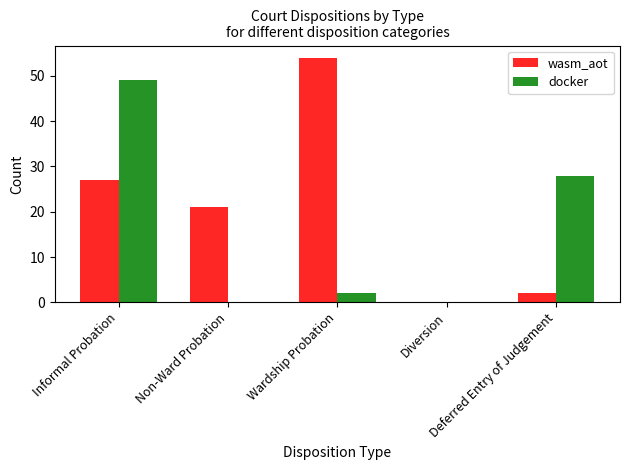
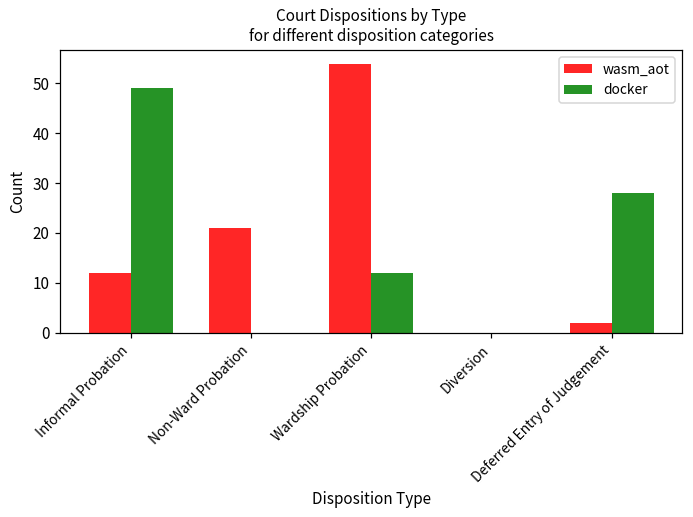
wasm_aot, Informal Probation: 27 -> 12
docker, Wardship Probation: 2 -> 12
